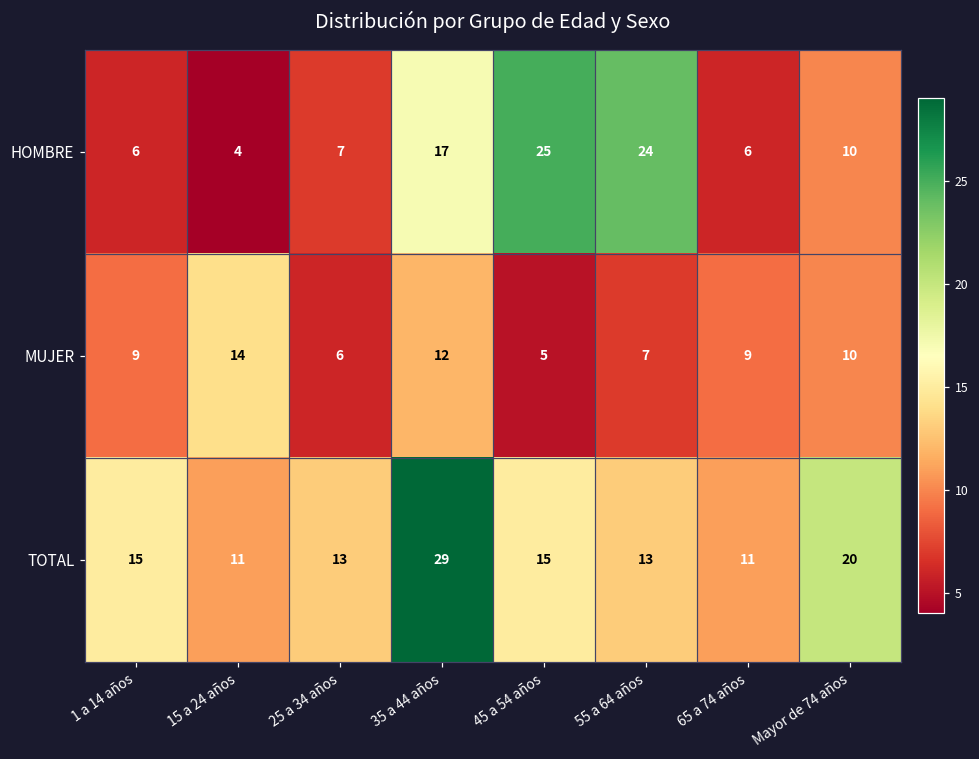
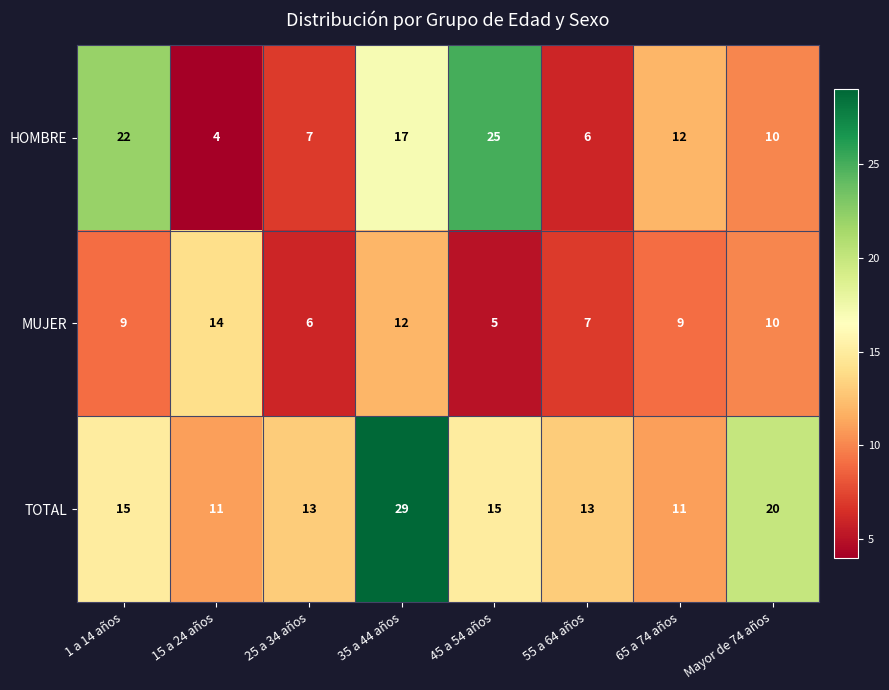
HOMBRE, 1 a 14 años: 6 -> 22
HOMBRE, 55 a 64 años: 24 -> 6
HOMBRE, 65 a 74 años: 6 -> 12
